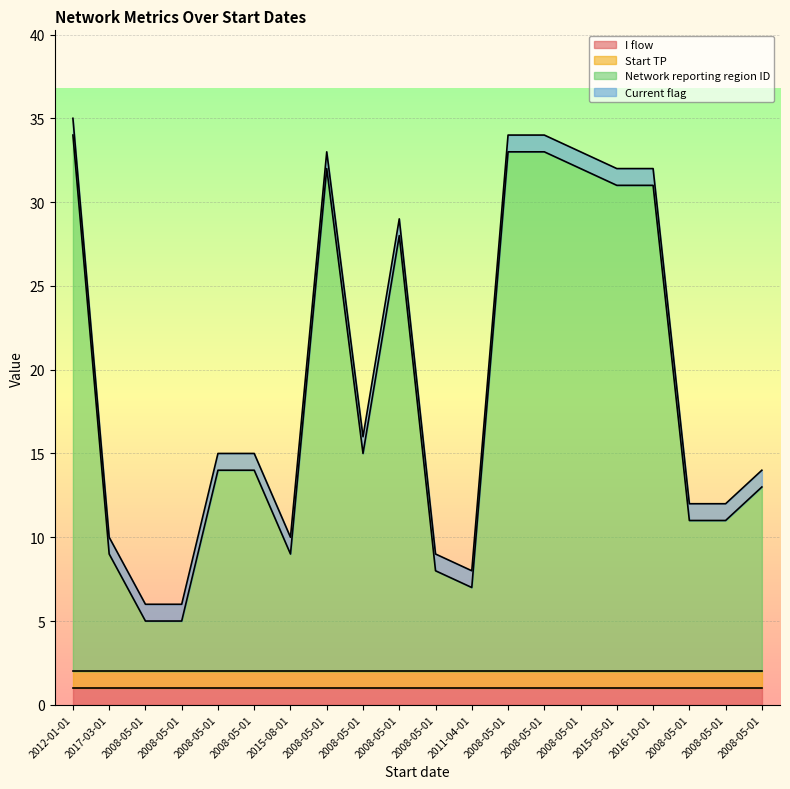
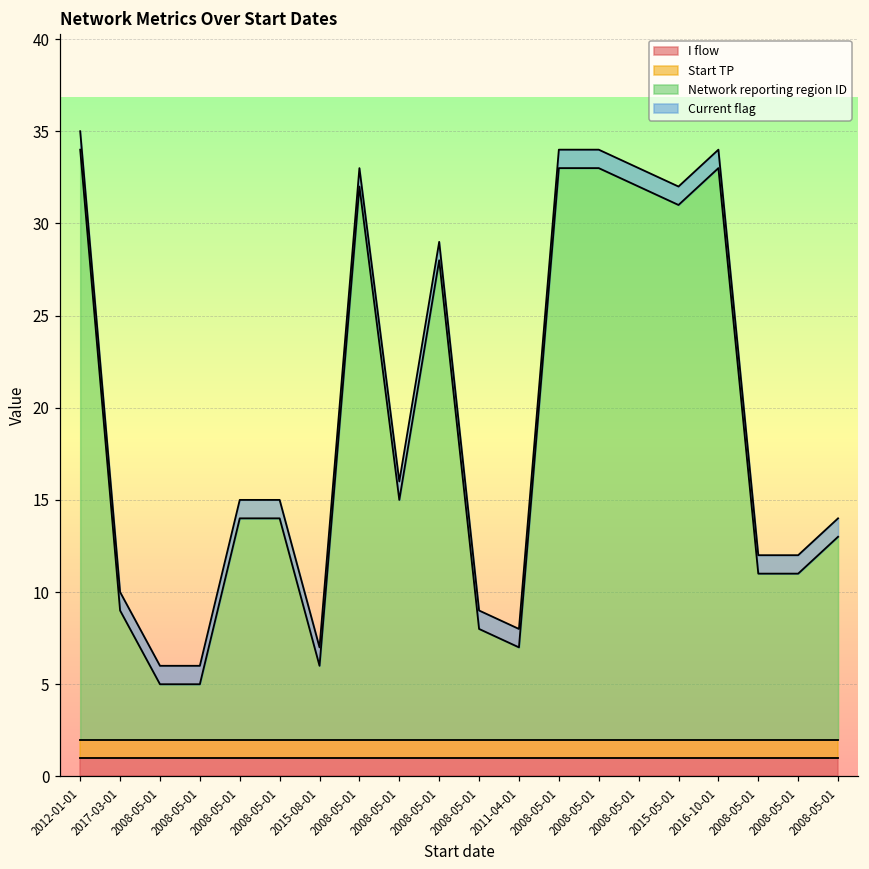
Network reporting region ID, 2015-08-01: 9.0 -> 6.0
Network reporting region ID, 2016-10-01: 31.0 -> 33.0
